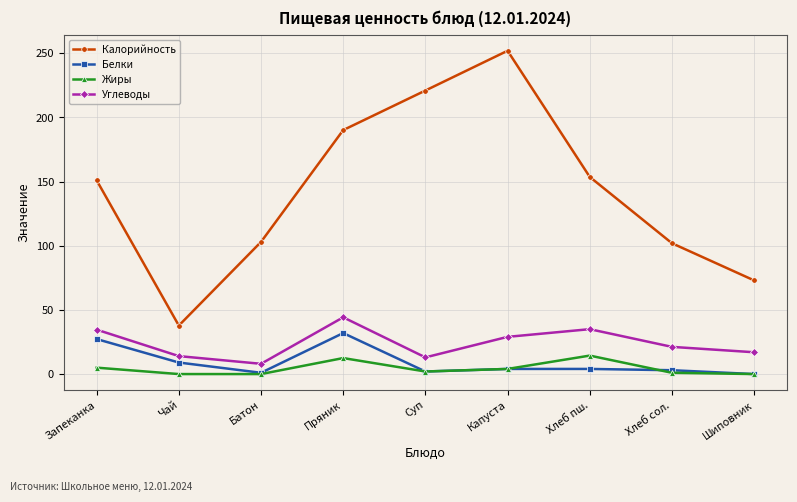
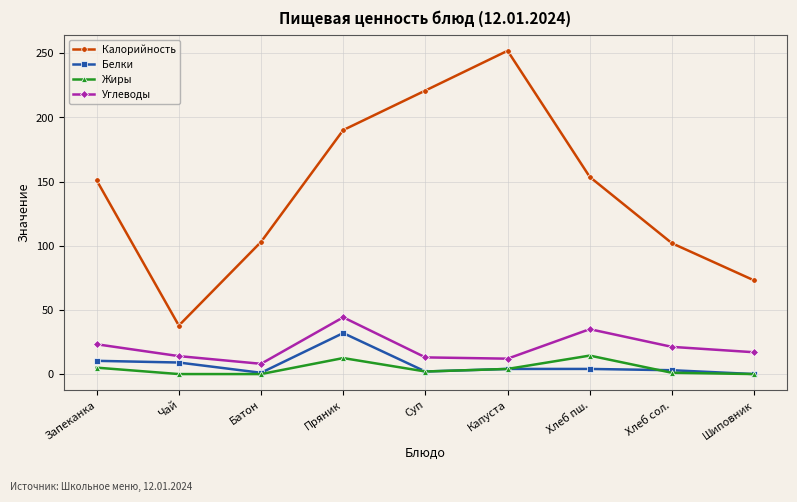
Белки, Запеканка: 27 -> 10
Углеводы, Запеканка: 35 -> 23
Углеводы, Капуста: 29 -> 12
